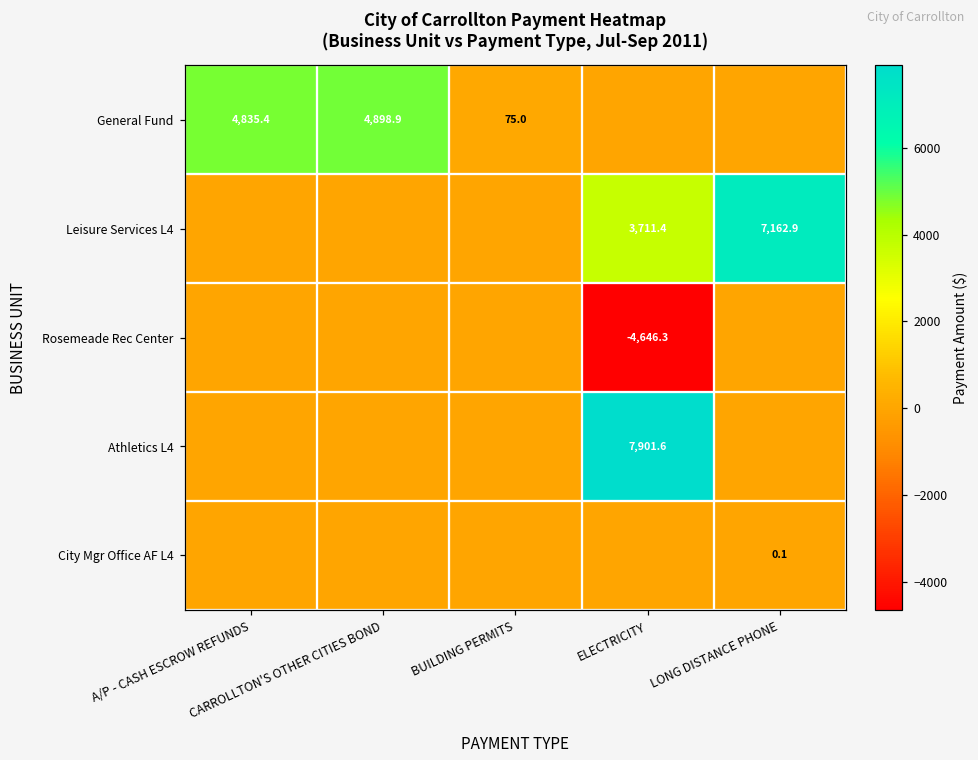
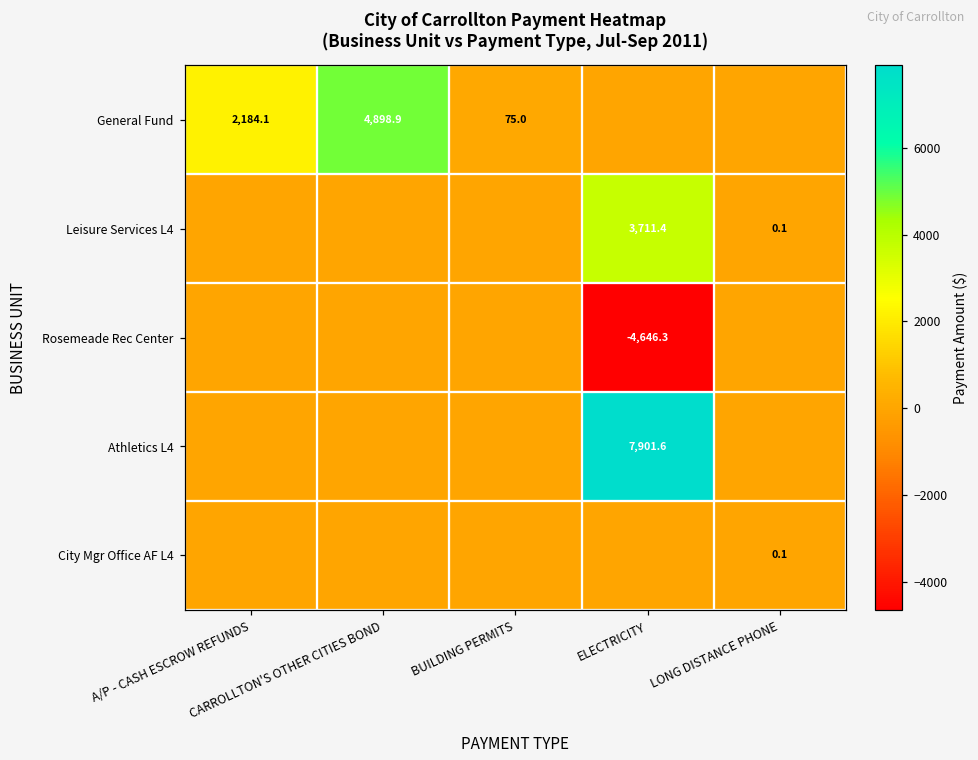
General Fund, A/P - CASH ESCROW REFUNDS: 4,835.4 -> 2,184.1
Leisure Services L4, LONG DISTANCE PHONE: 7,162.9 -> 0.1
